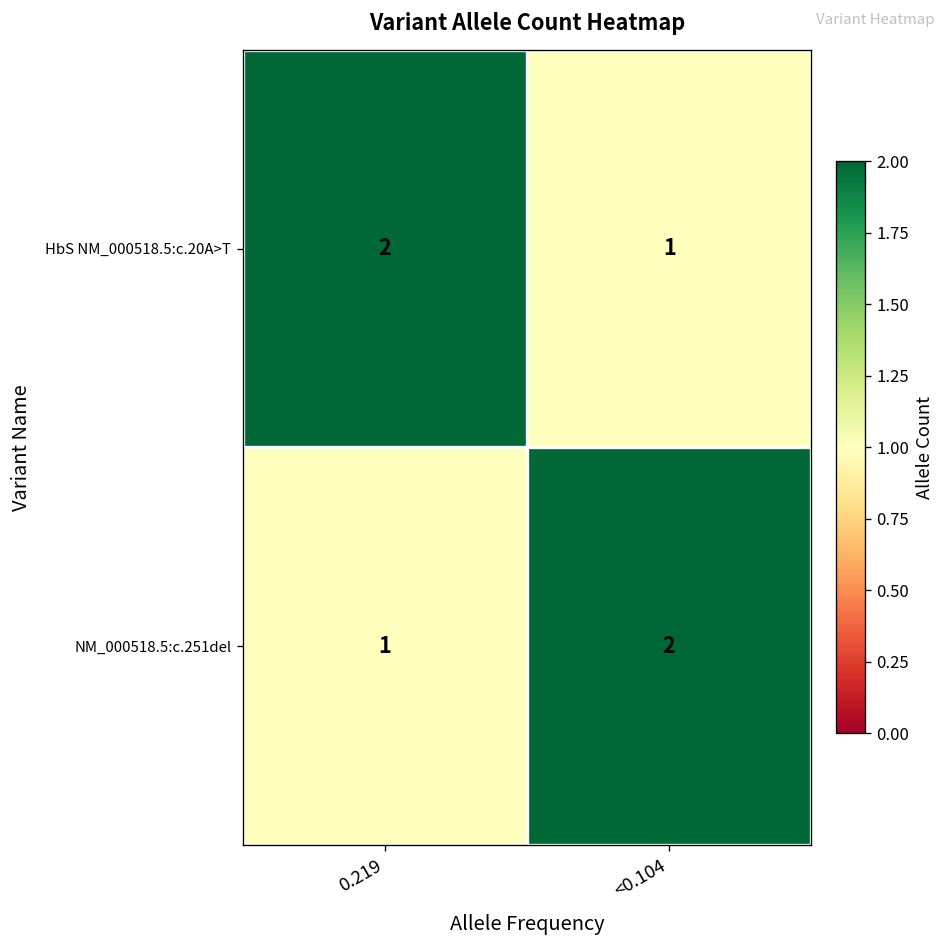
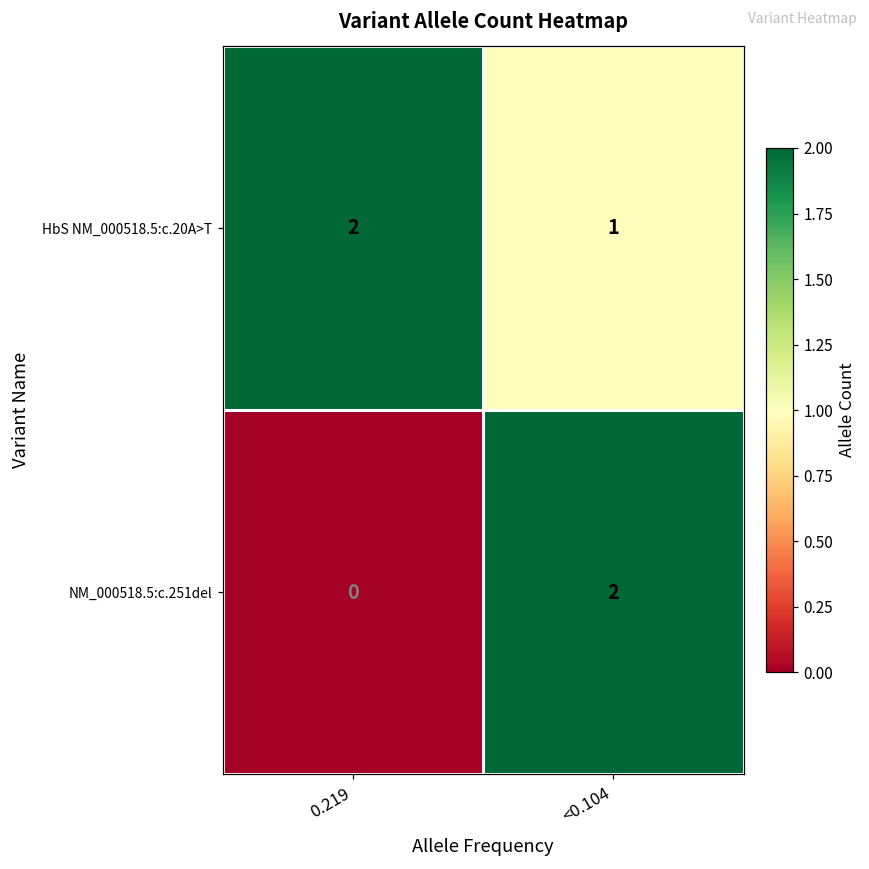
NM_000518.5:c.251del, 0.219: 1 -> 0
